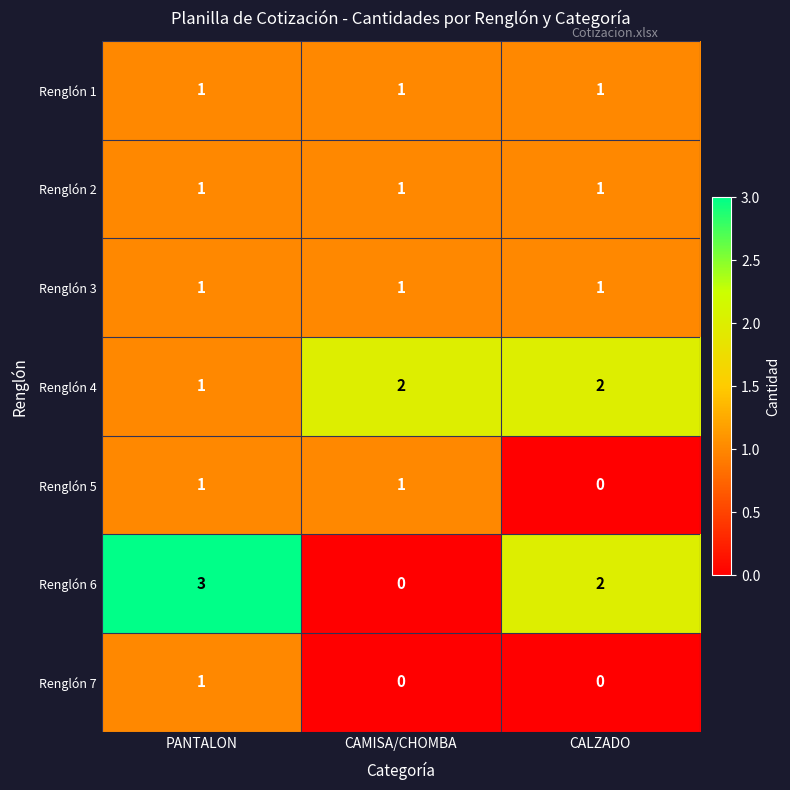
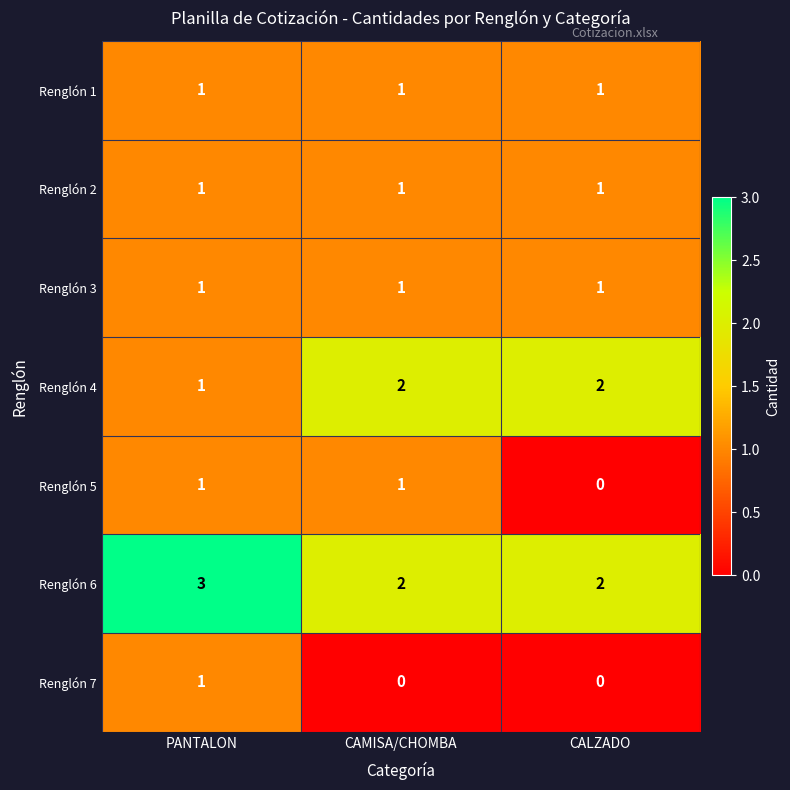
Renglón 6, CAMISA/CHOMBA: 0 -> 2
